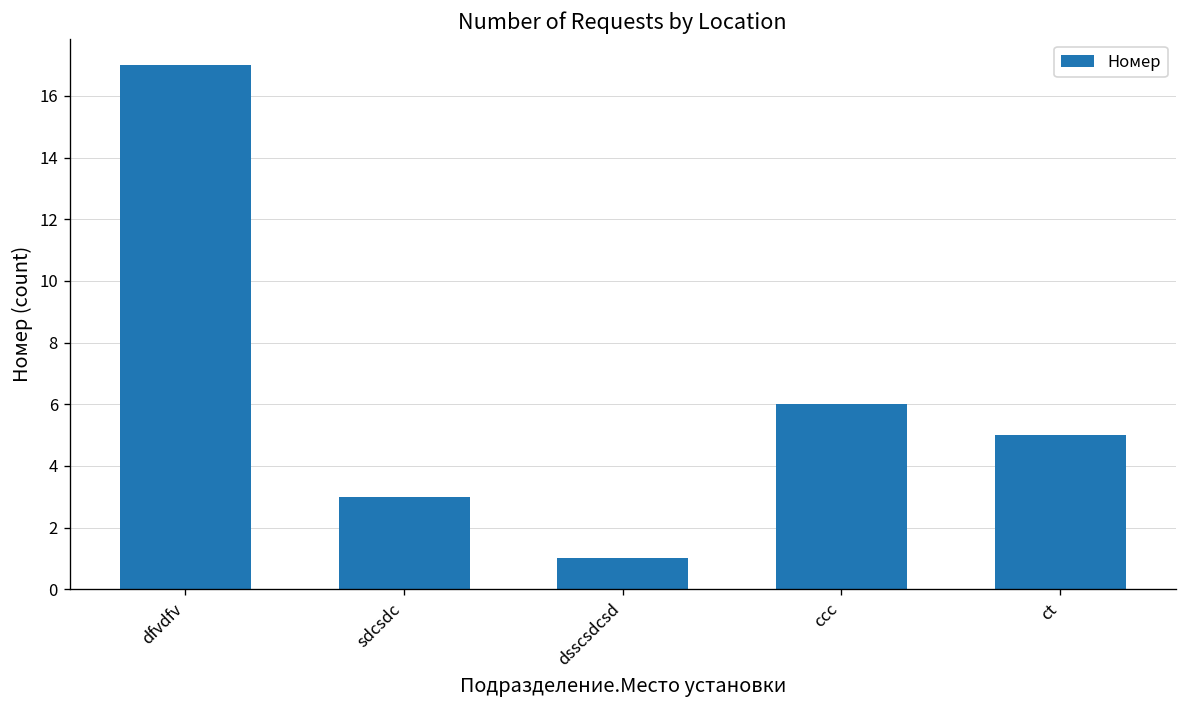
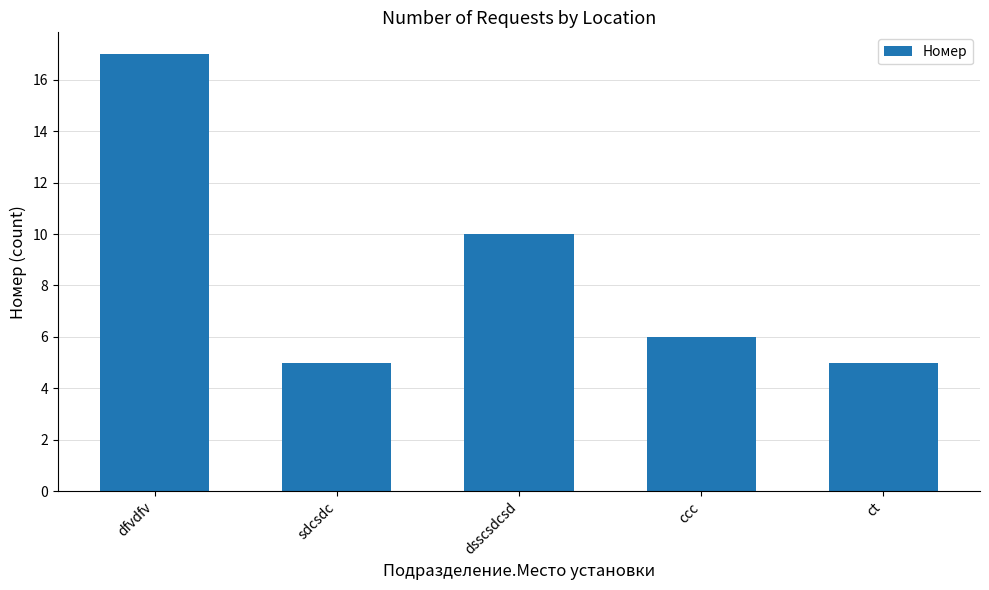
sdcsdc: 3 -> 5
dsscsdcsd: 1 -> 10
